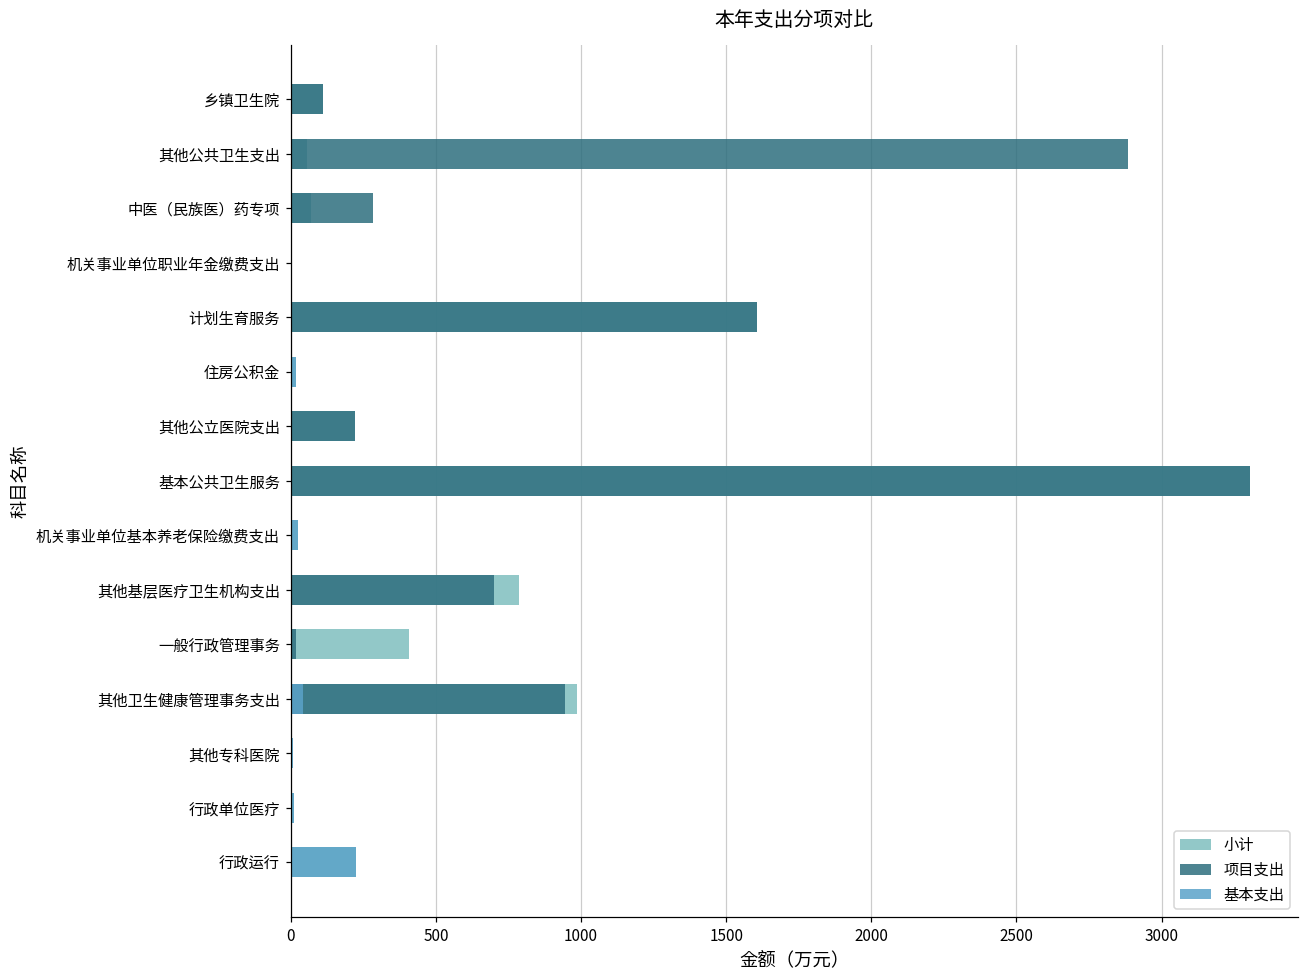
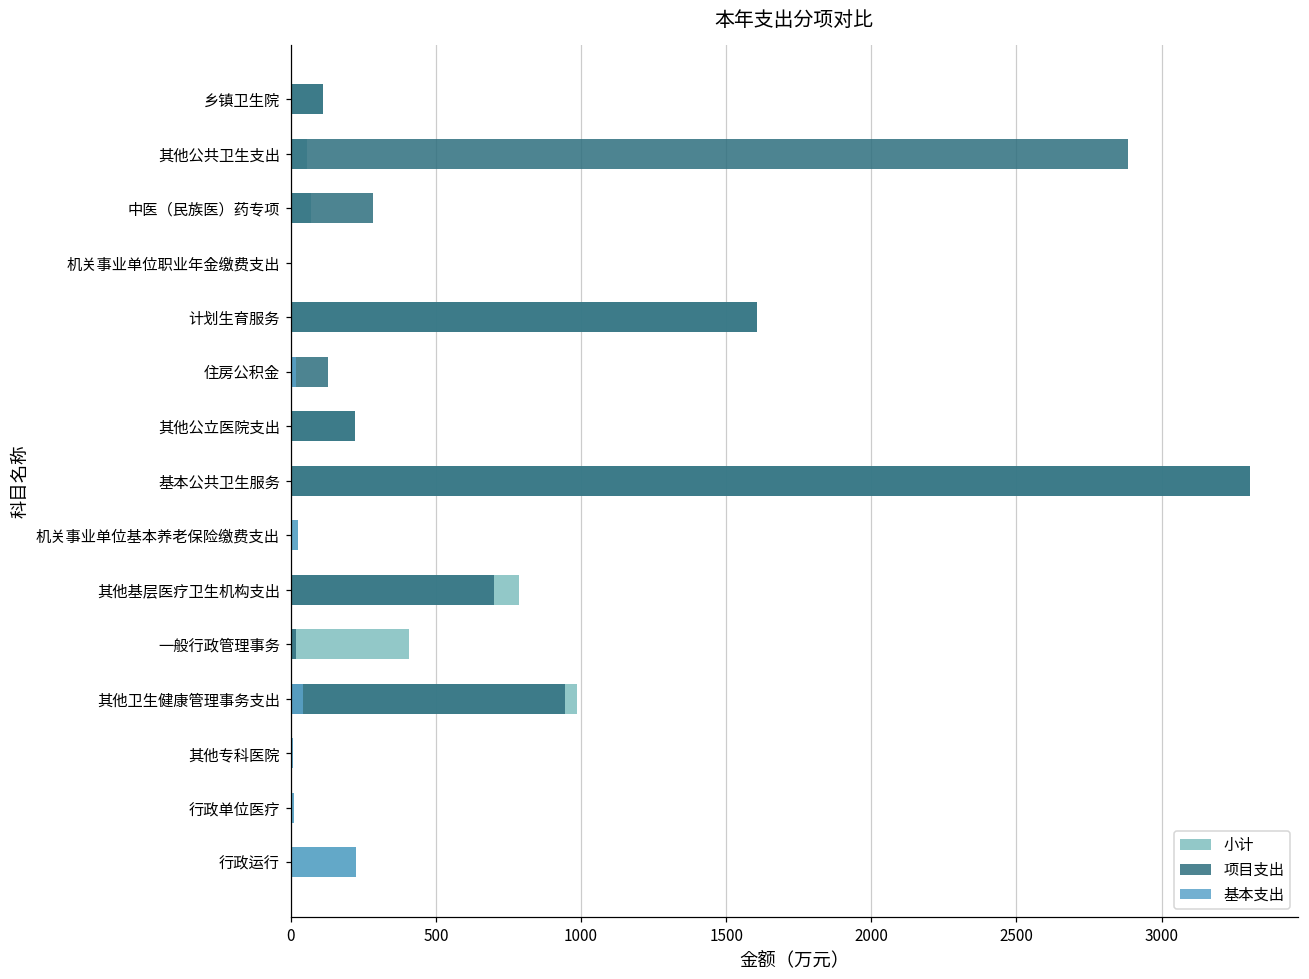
项目支出, 住房公积金: 0 -> 130
